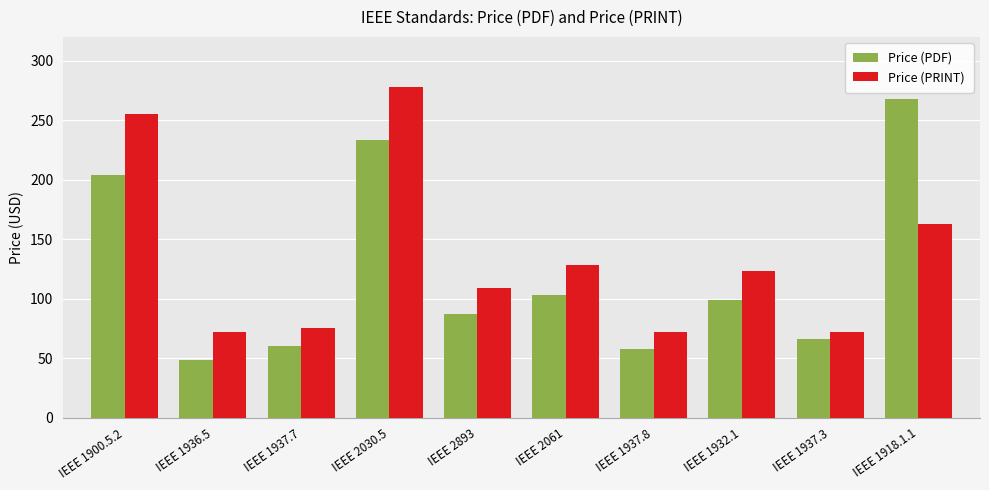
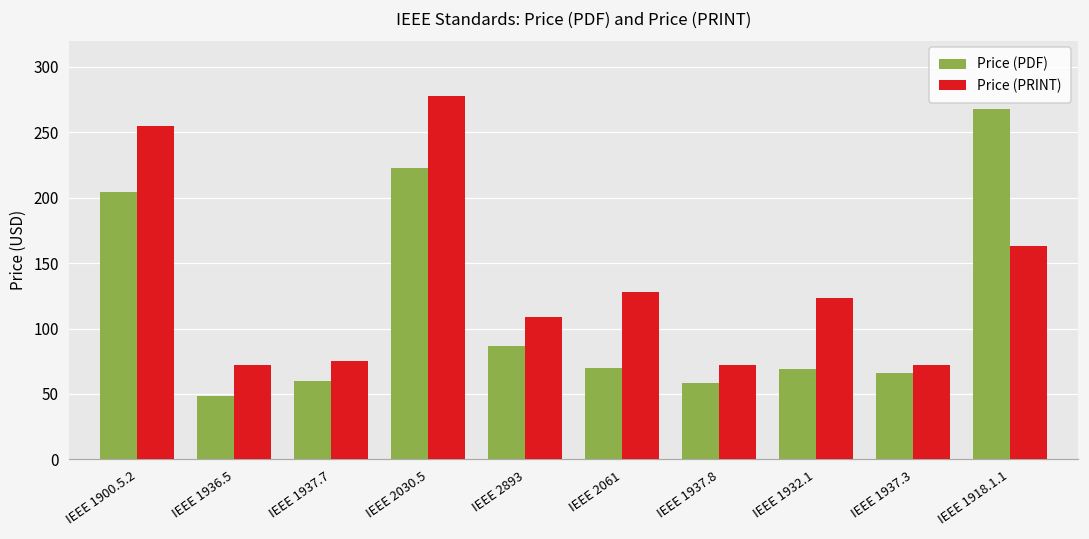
Price (PDF), IEEE 2030.5: 234 -> 223
Price (PDF), IEEE 2061: 103 -> 70
Price (PDF), IEEE 1932.1: 99 -> 69
